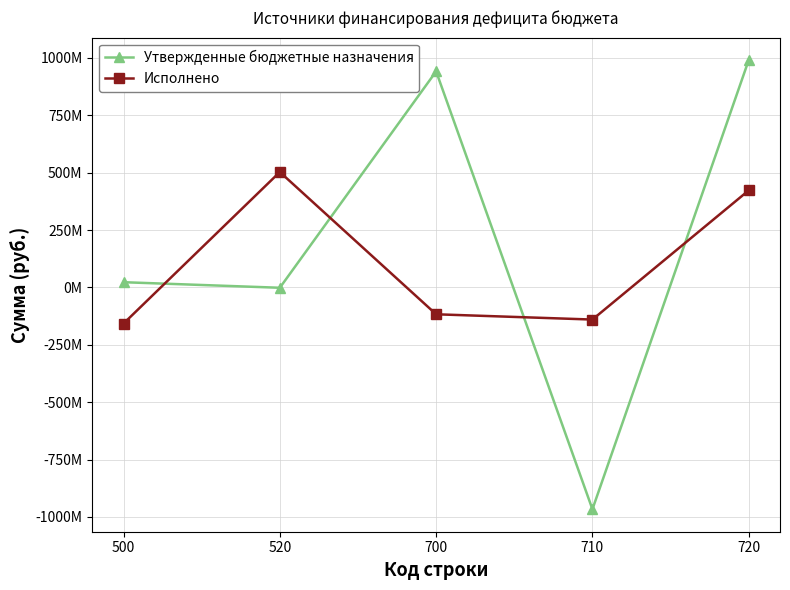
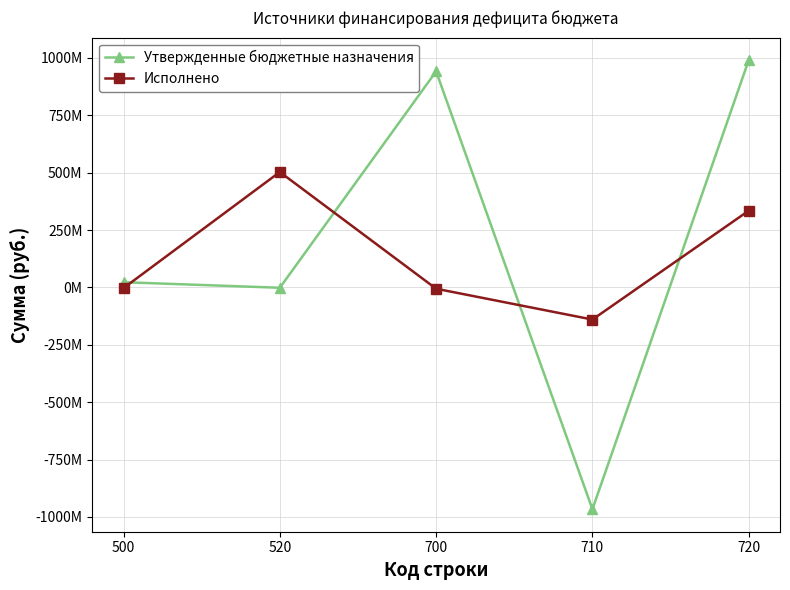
Исполнено, 500: -160000000 -> 0
Исполнено, 700: -120000000 -> -10000000
Исполнено, 720: 420000000 -> 330000000
